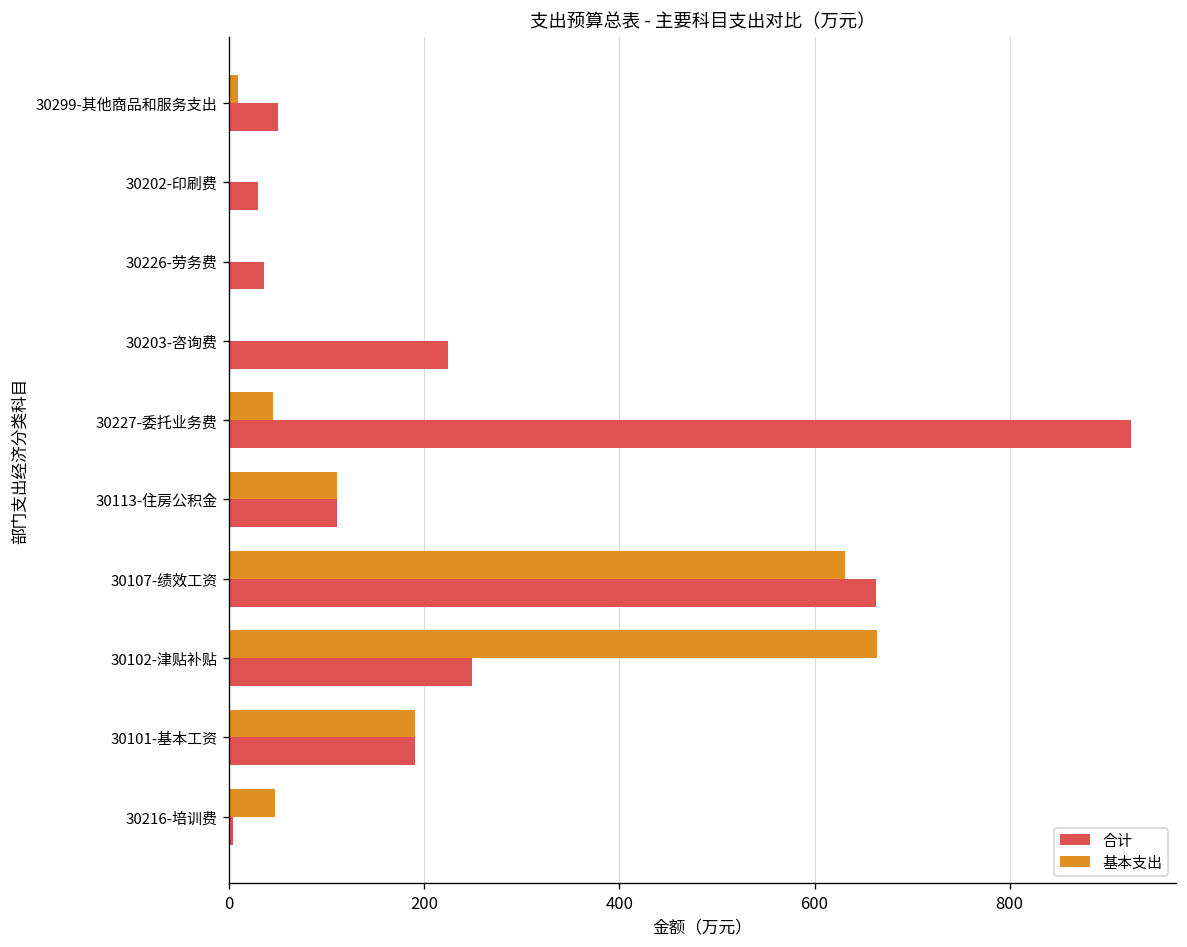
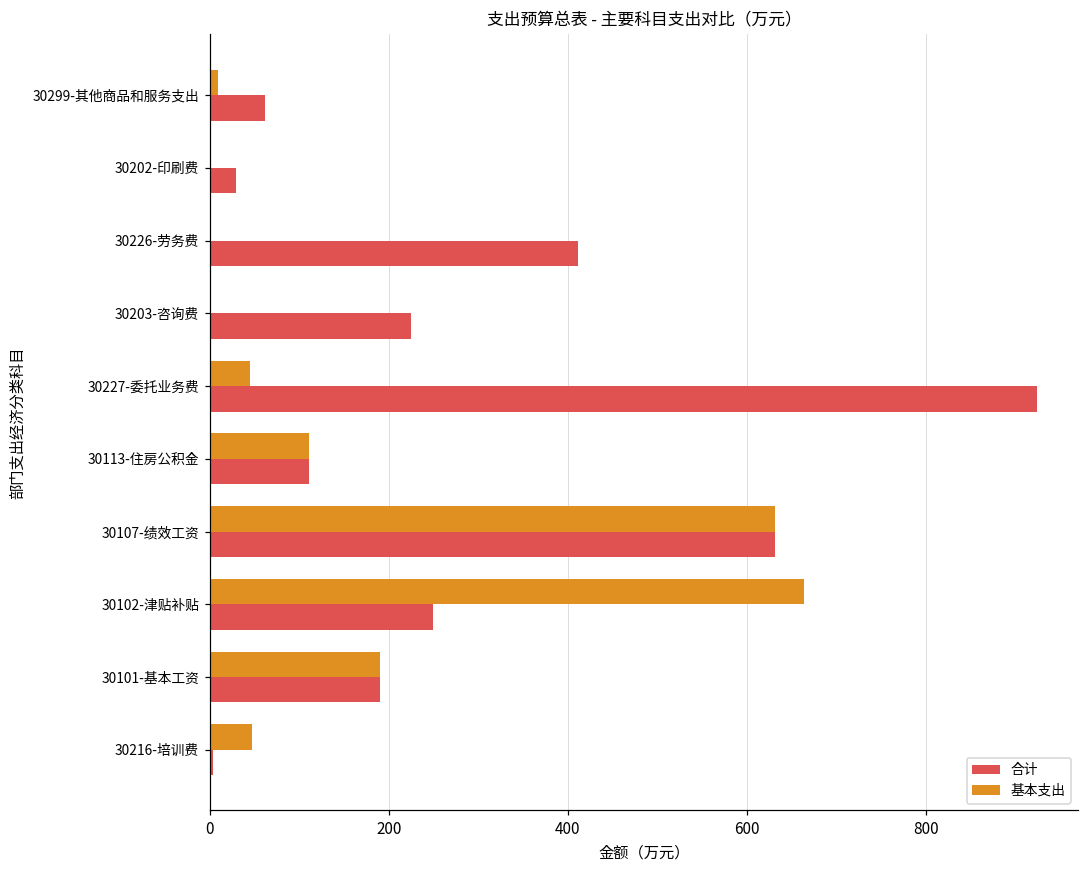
合计, 30299-其他商品和服务支出: 50 -> 60
合计, 30226-劳务费: 40 -> 410
合计, 30107-绩效工资: 660 -> 630
